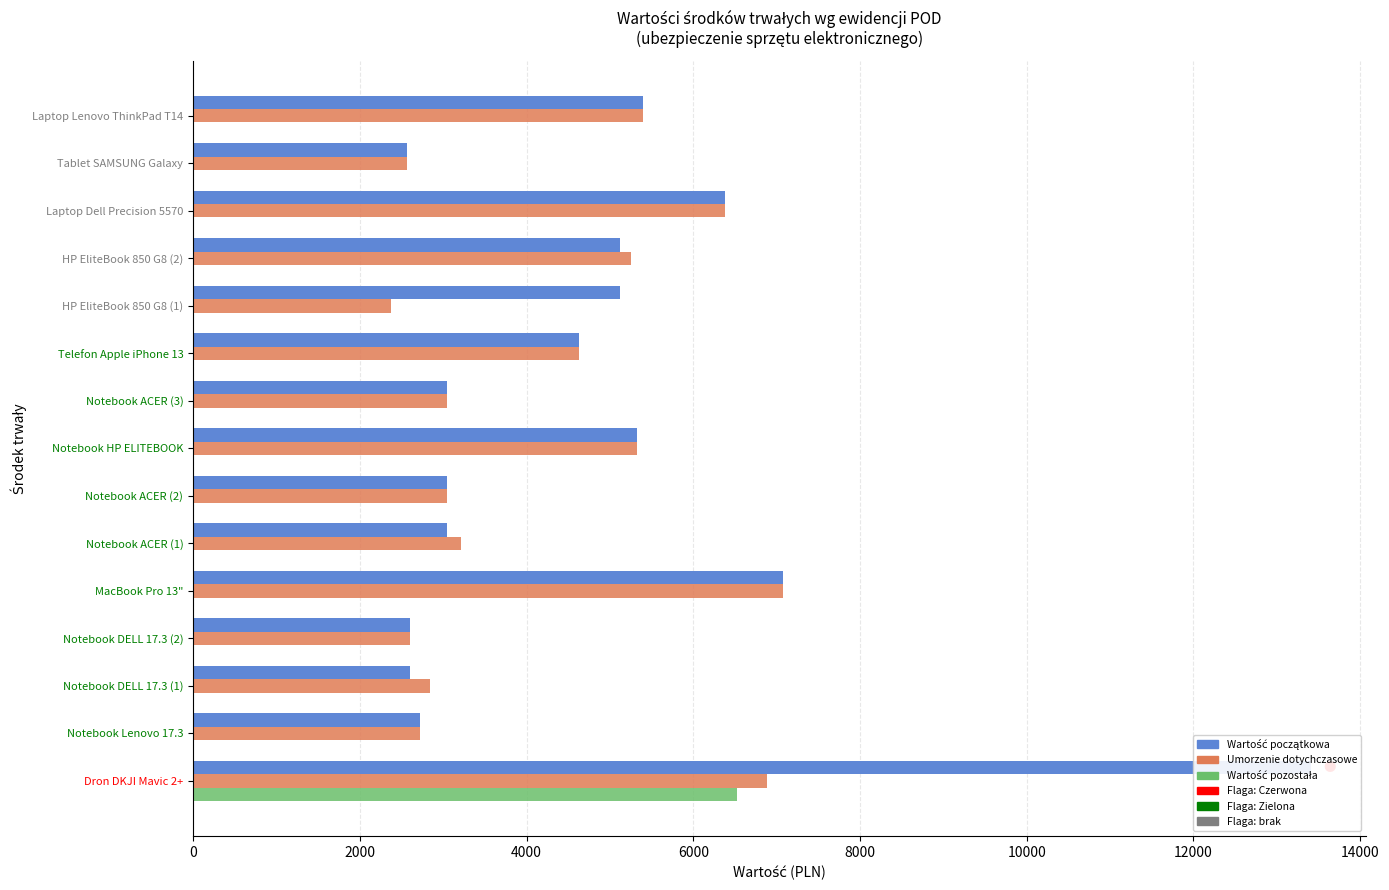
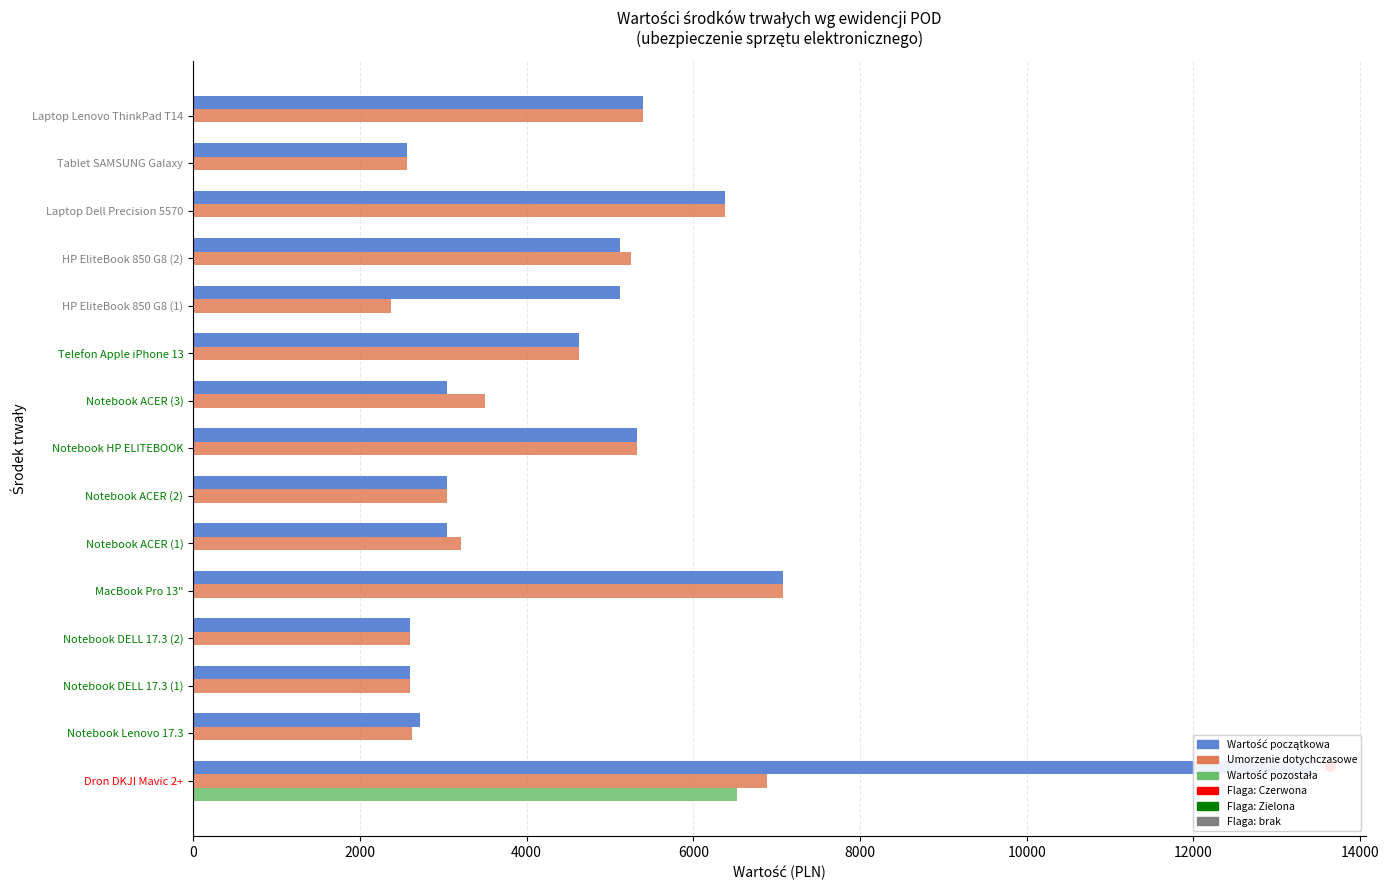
Umorzenie dotychczasowe, Notebook ACER (3): 3000 -> 3500
Umorzenie dotychczasowe, Notebook DELL 17.3 (1): 2800 -> 2600
Umorzenie dotychczasowe, Notebook Lenovo 17.3: 2700 -> 2600
